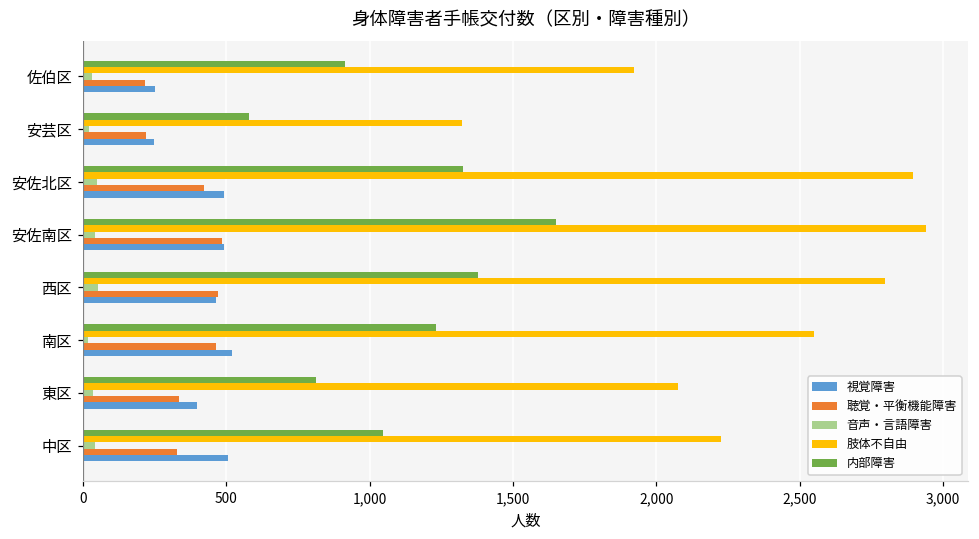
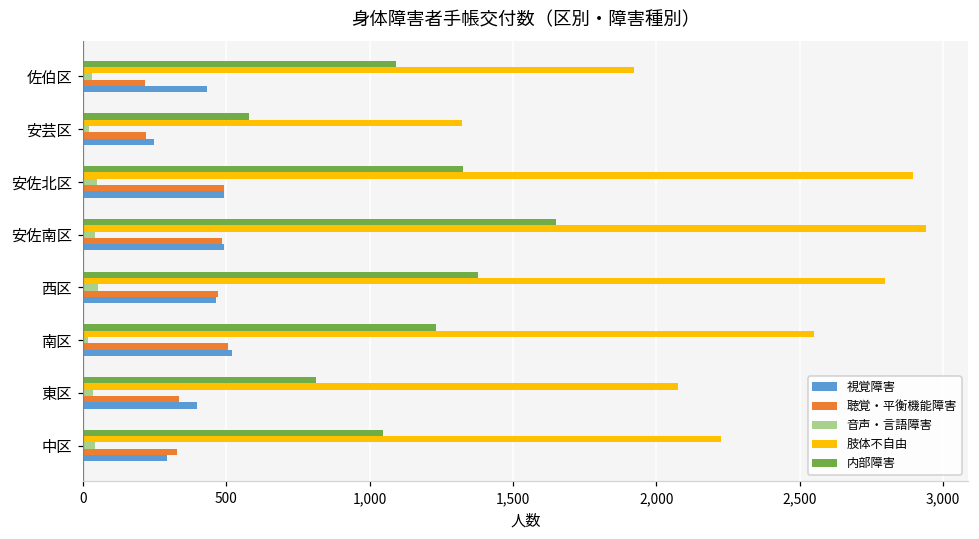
内部障害, 佐伯区: 910 -> 1,090
視覚障害, 佐伯区: 250 -> 430
聴覚・平衡機能障害, 安佐北区: 420 -> 490
聴覚・平衡機能障害, 南区: 460 -> 510
視覚障害, 中区: 510 -> 290
